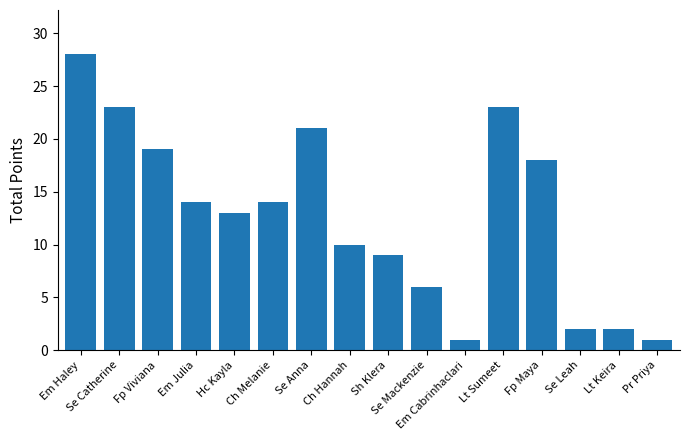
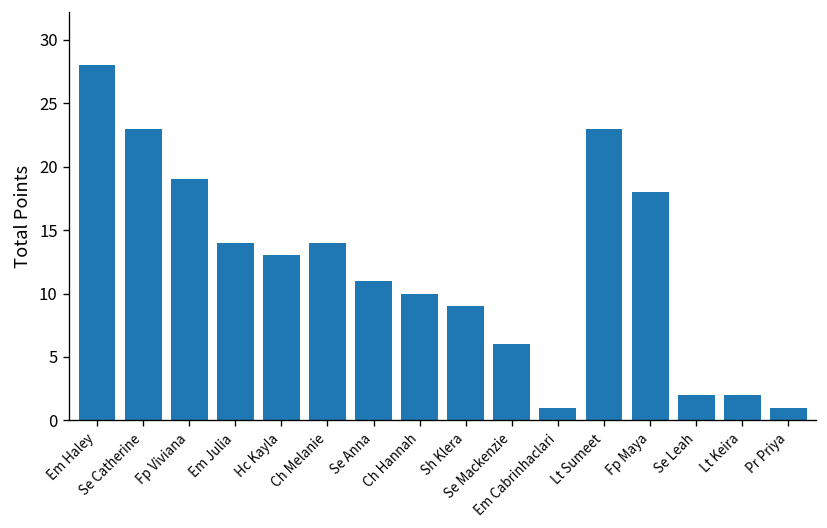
Se Anna: 21 -> 11
